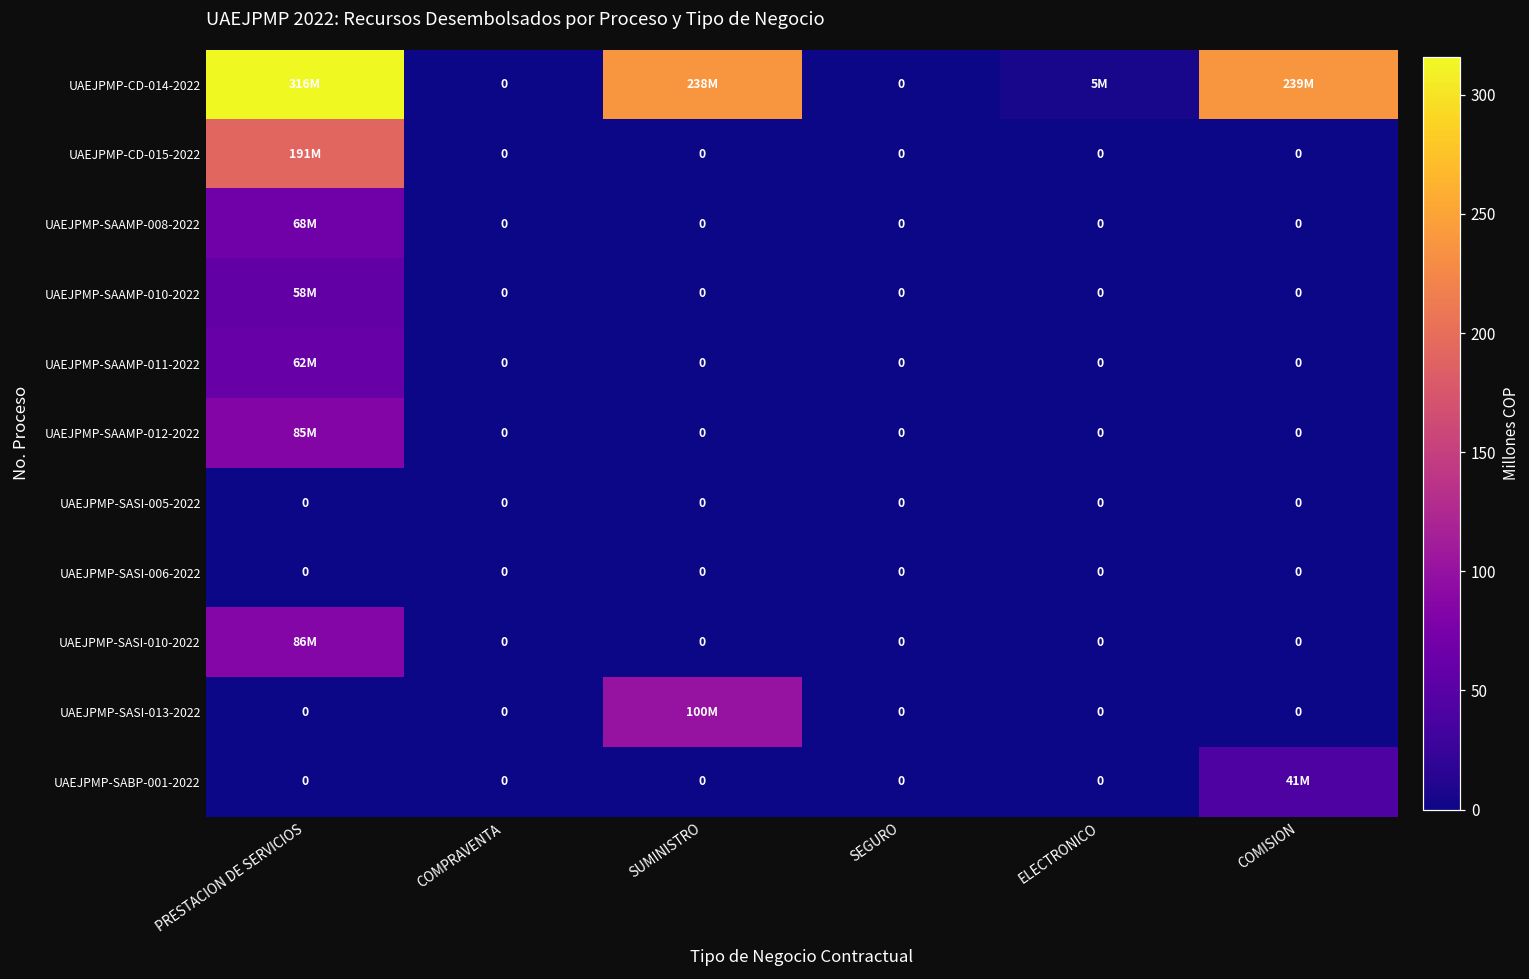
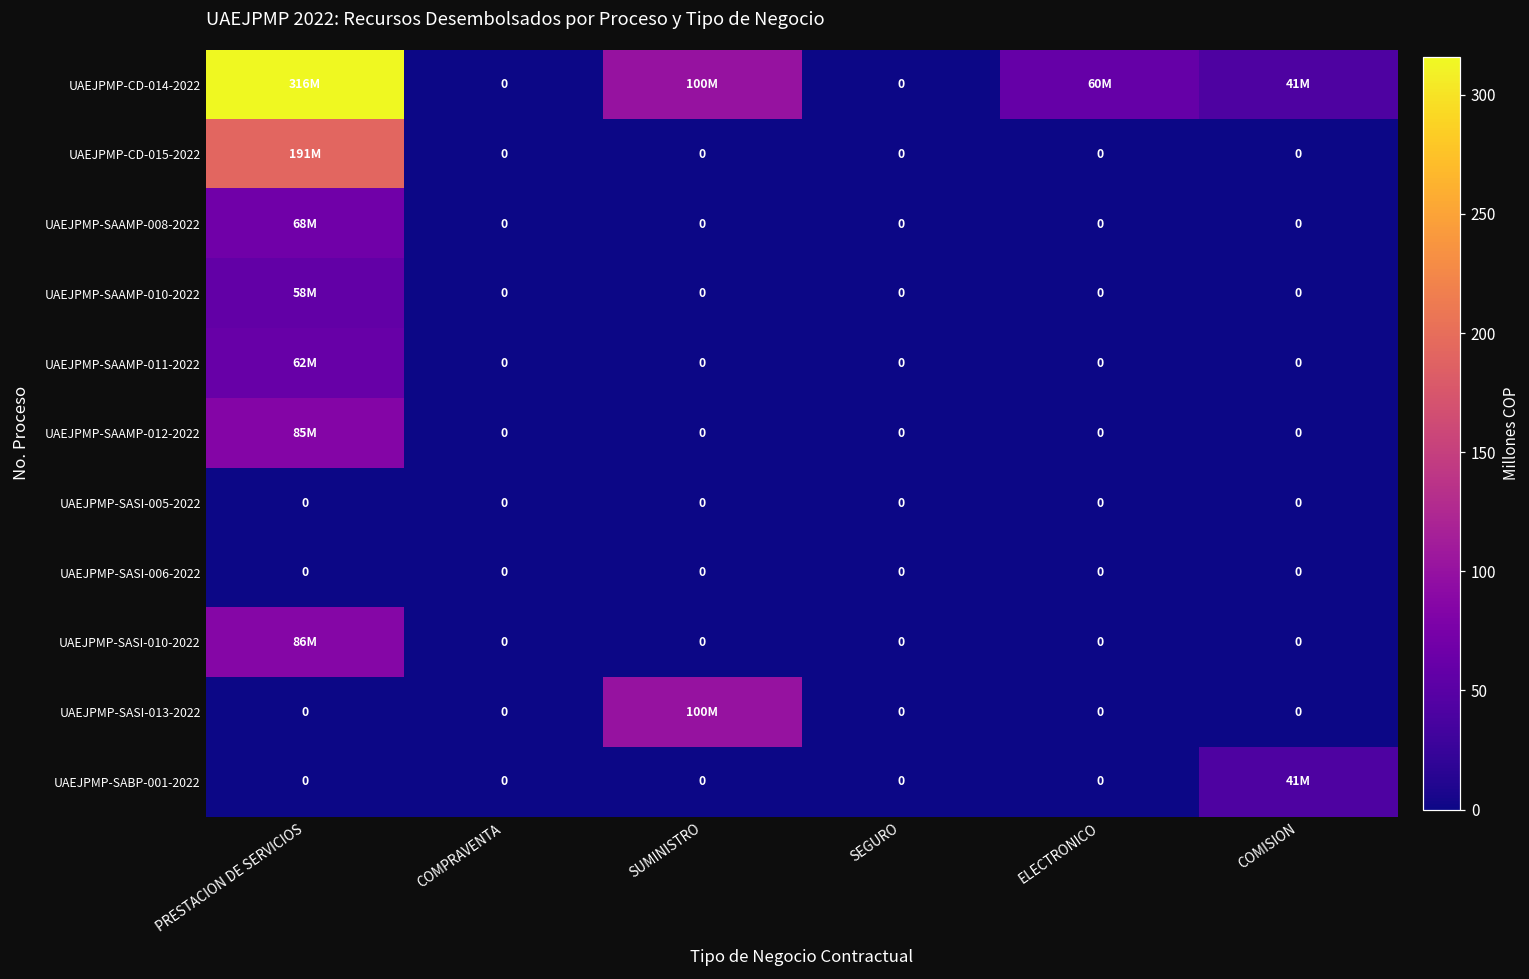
UAEJPMP-CD-014-2022, SUMINISTRO: 238M -> 100M
UAEJPMP-CD-014-2022, ELECTRONICO: 5M -> 60M
UAEJPMP-CD-014-2022, COMISION: 239M -> 41M
